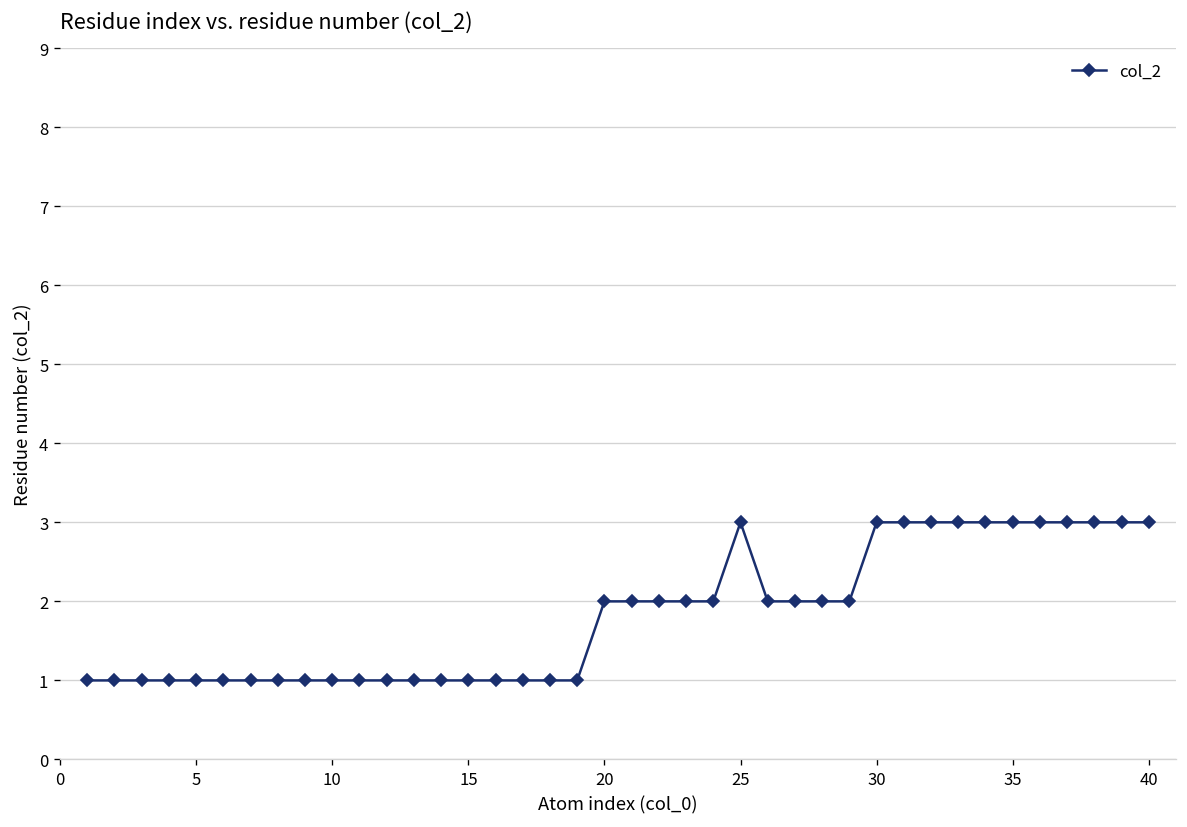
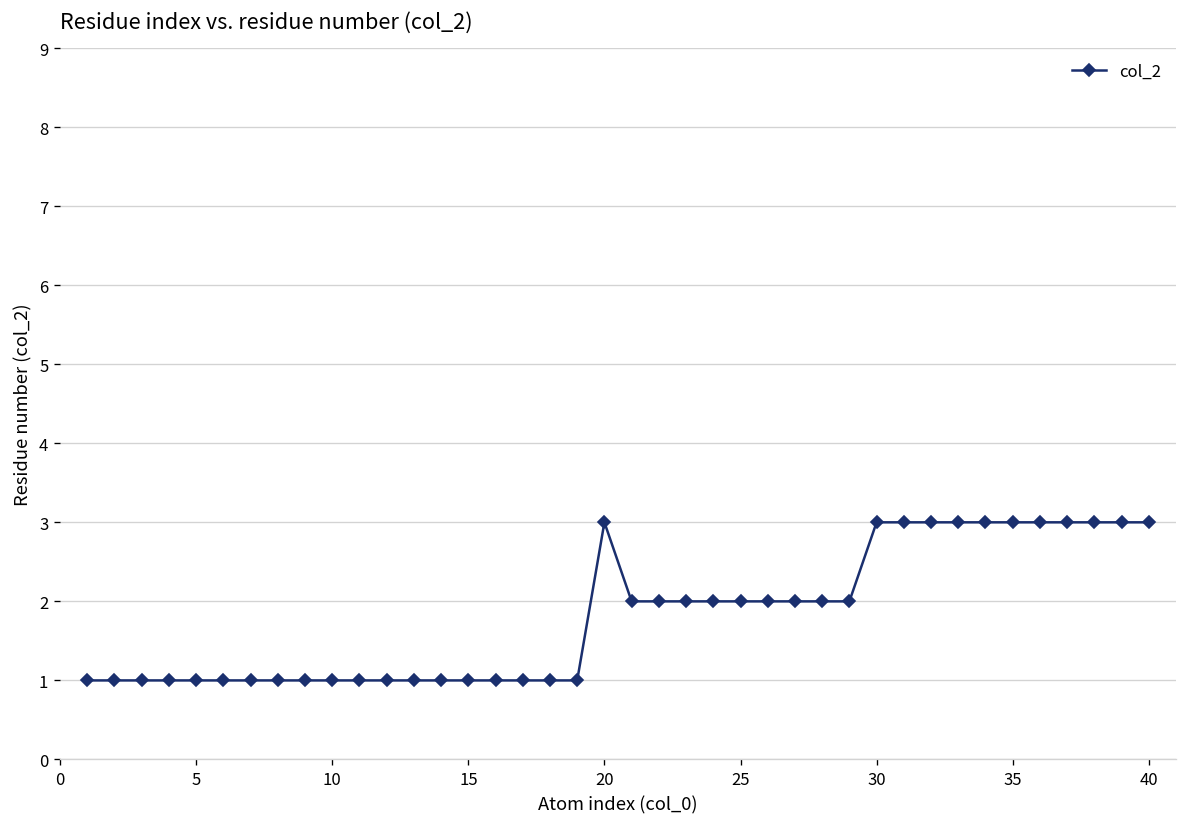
20: 2 -> 3
25: 3 -> 2
